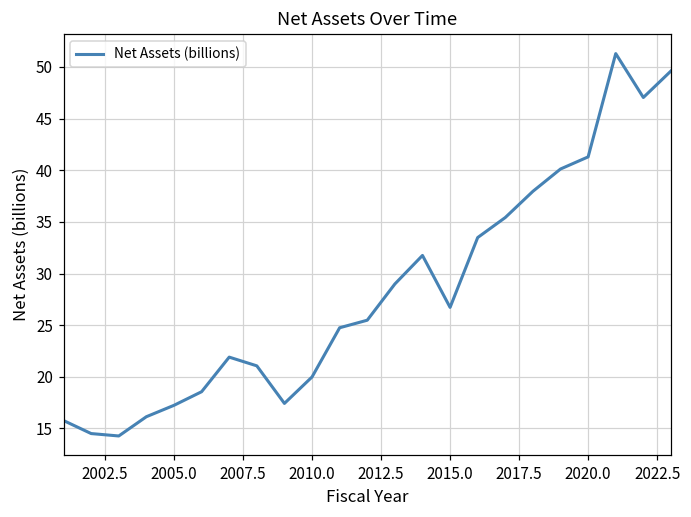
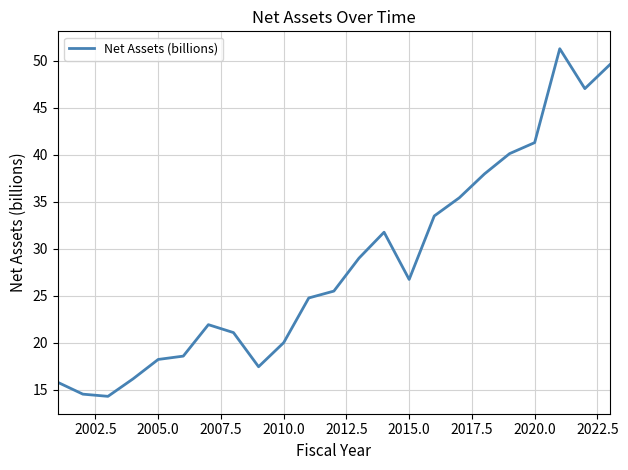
2005.0: 17 -> 18
